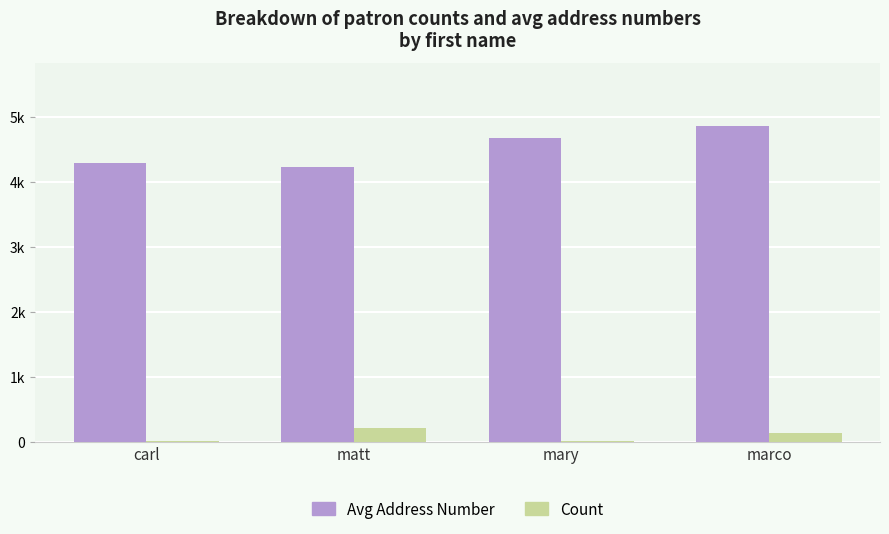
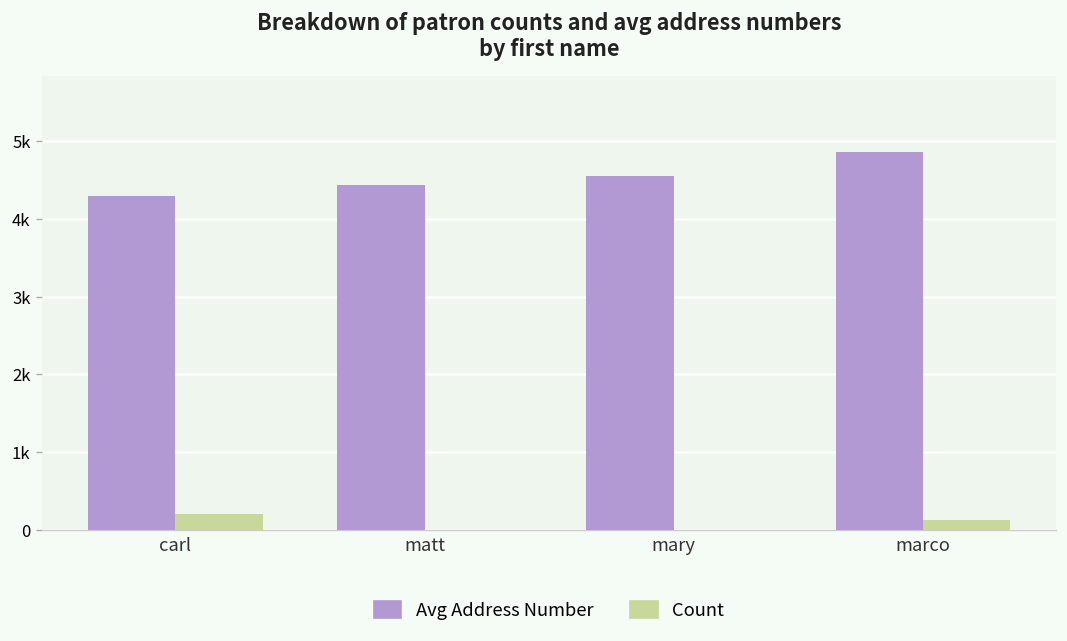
Count, carl: 0 -> 200
Avg Address Number, matt: 4200 -> 4400
Count, matt: 200 -> 0
Avg Address Number, mary: 4700 -> 4500
